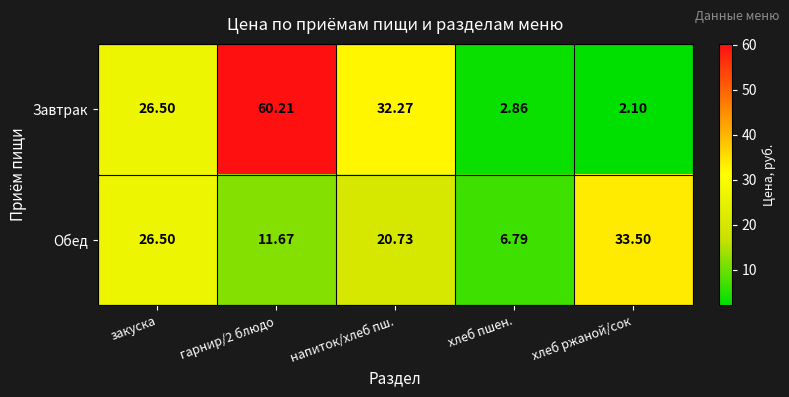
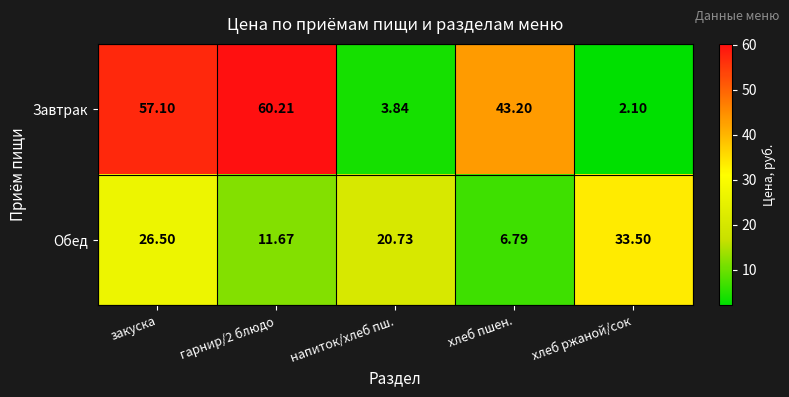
Завтрак, закуска: 26.50 -> 57.10
Завтрак, напиток/хлеб пш.: 32.27 -> 3.84
Завтрак, хлеб пшен.: 2.86 -> 43.20
